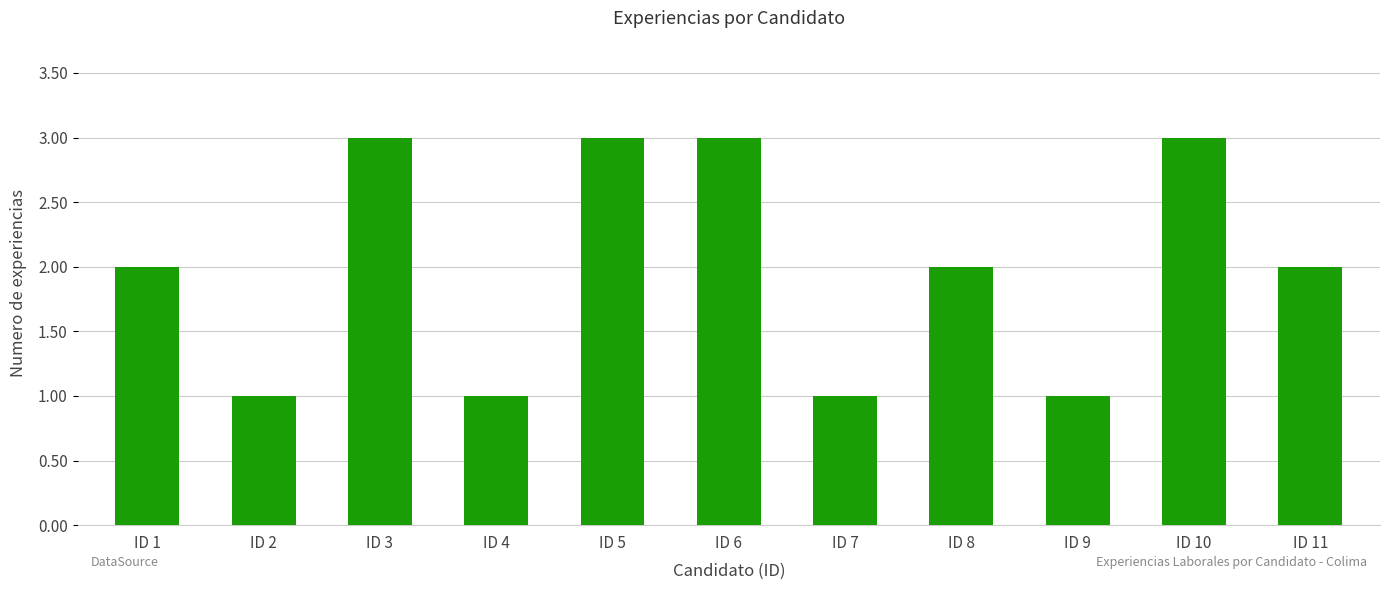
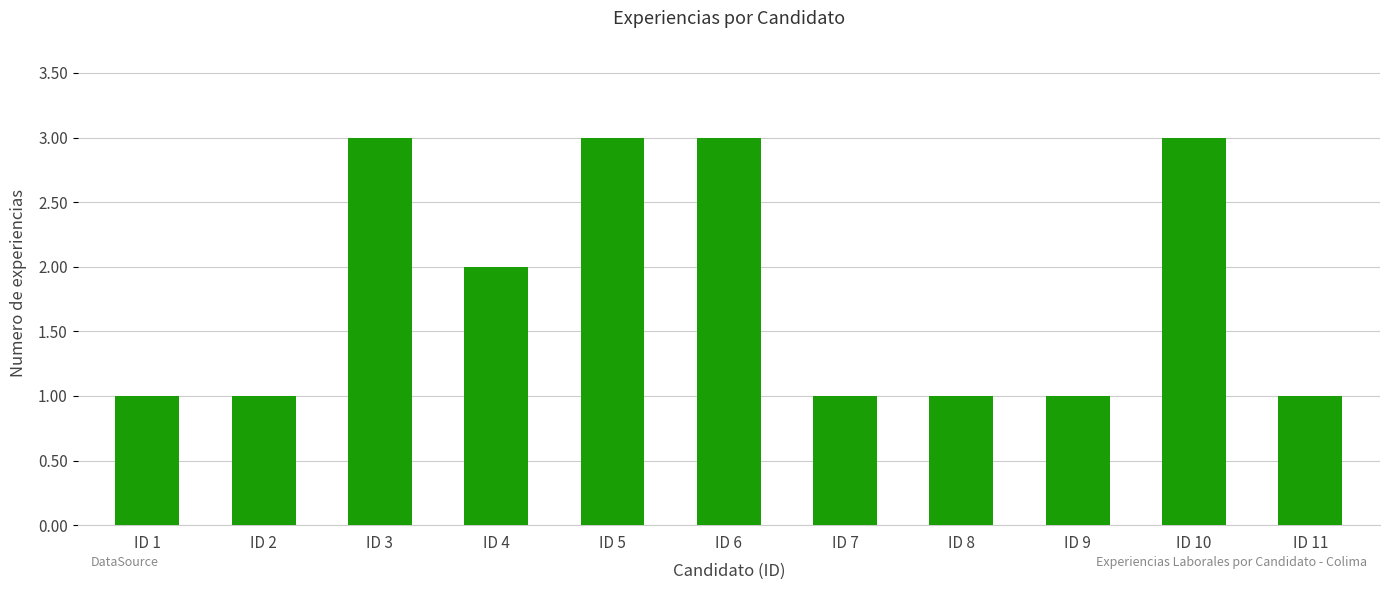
ID 1: 2 -> 1
ID 4: 1 -> 2
ID 8: 2 -> 1
ID 11: 2 -> 1
